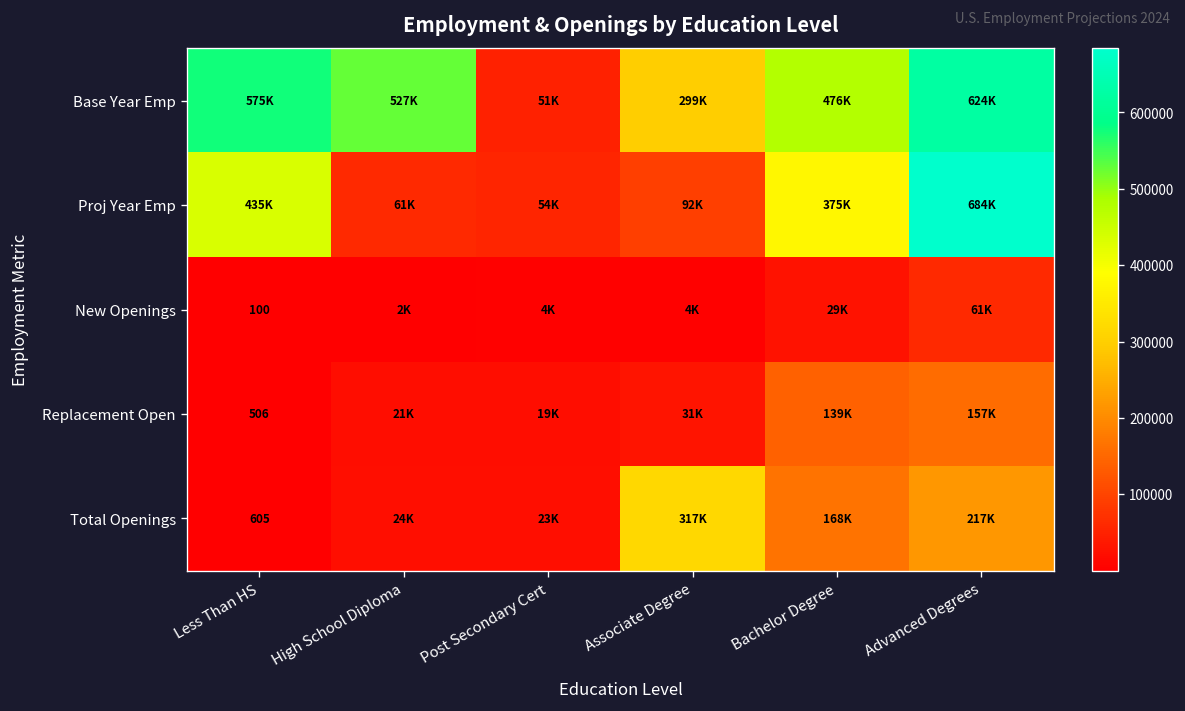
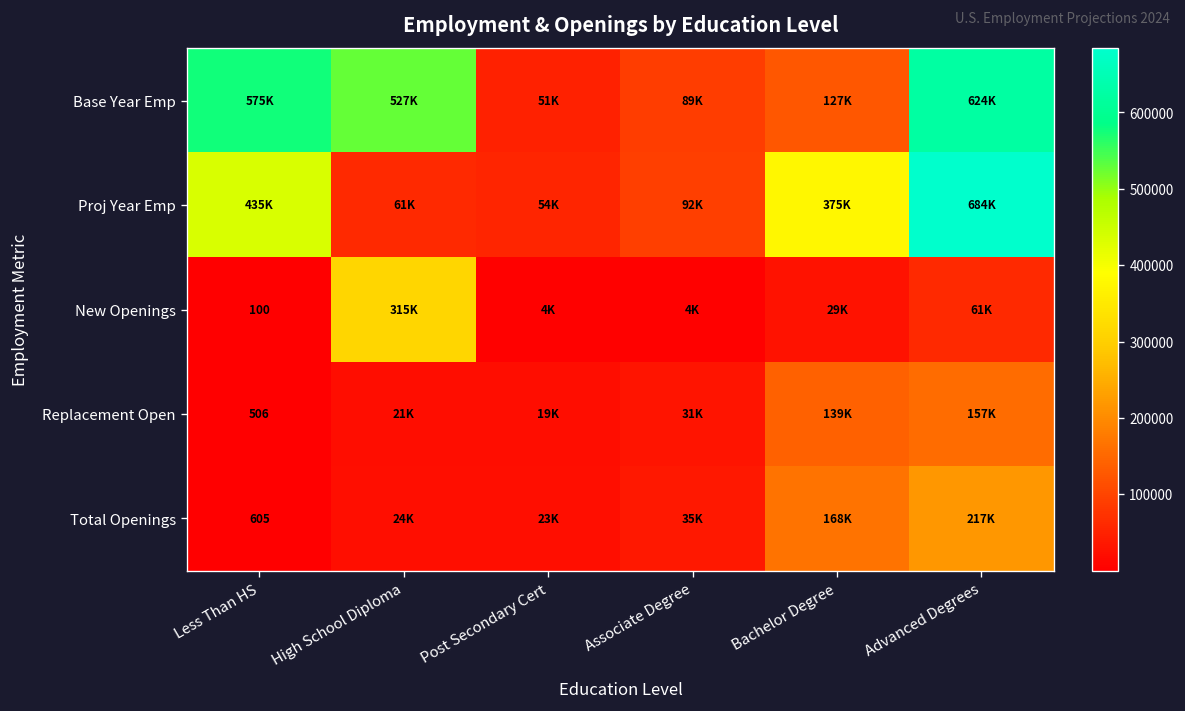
Base Year Emp, Associate Degree: 299K -> 89K
Base Year Emp, Bachelor Degree: 476K -> 127K
New Openings, High School Diploma: 2K -> 315K
Total Openings, Associate Degree: 317K -> 35K
